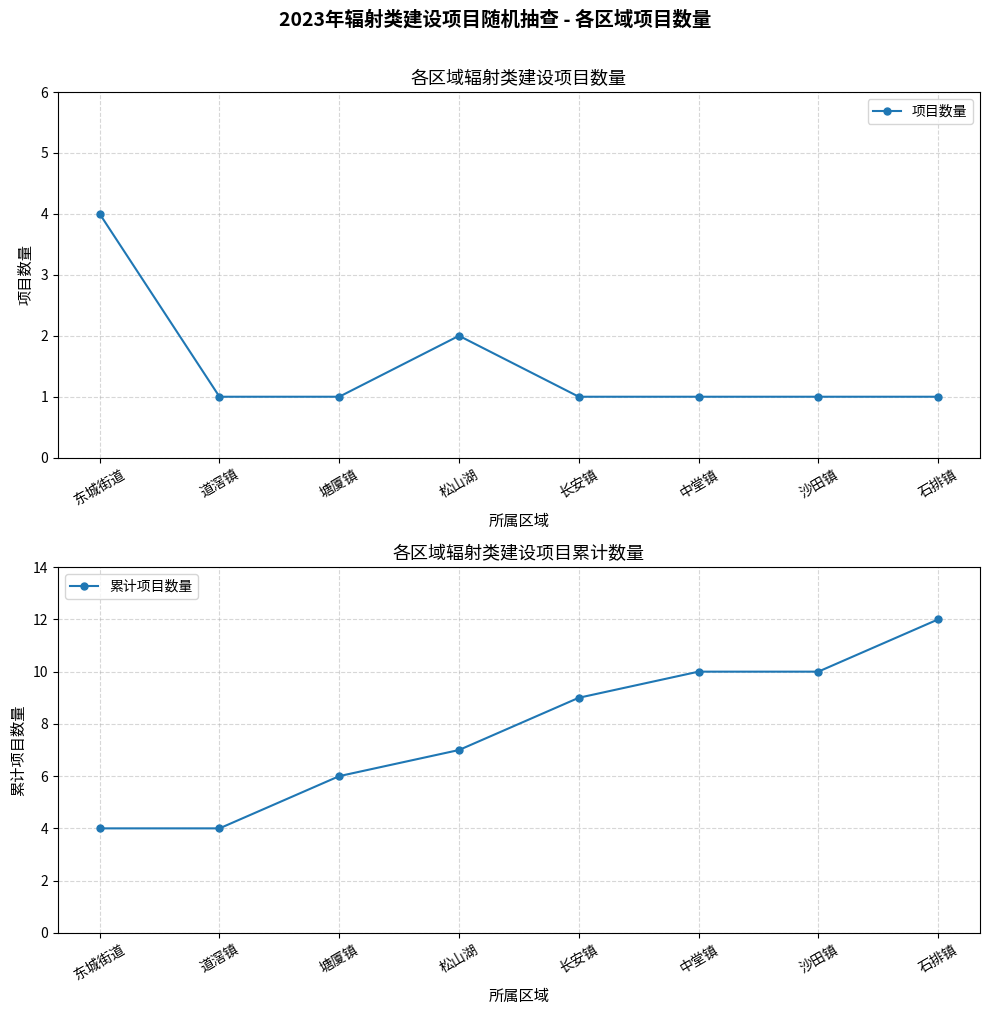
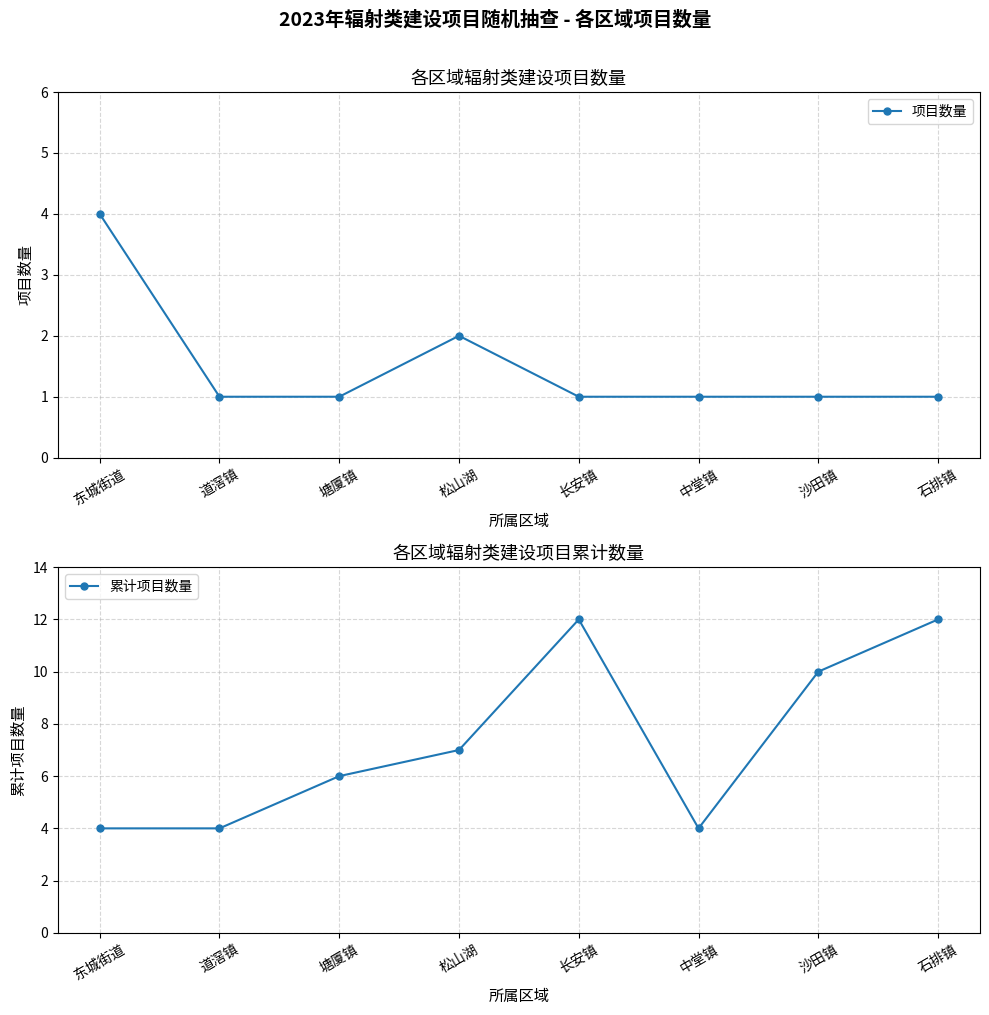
各区域辐射类建设项目累计数量, 长安镇: 9 -> 12
各区域辐射类建设项目累计数量, 中堂镇: 10 -> 4
